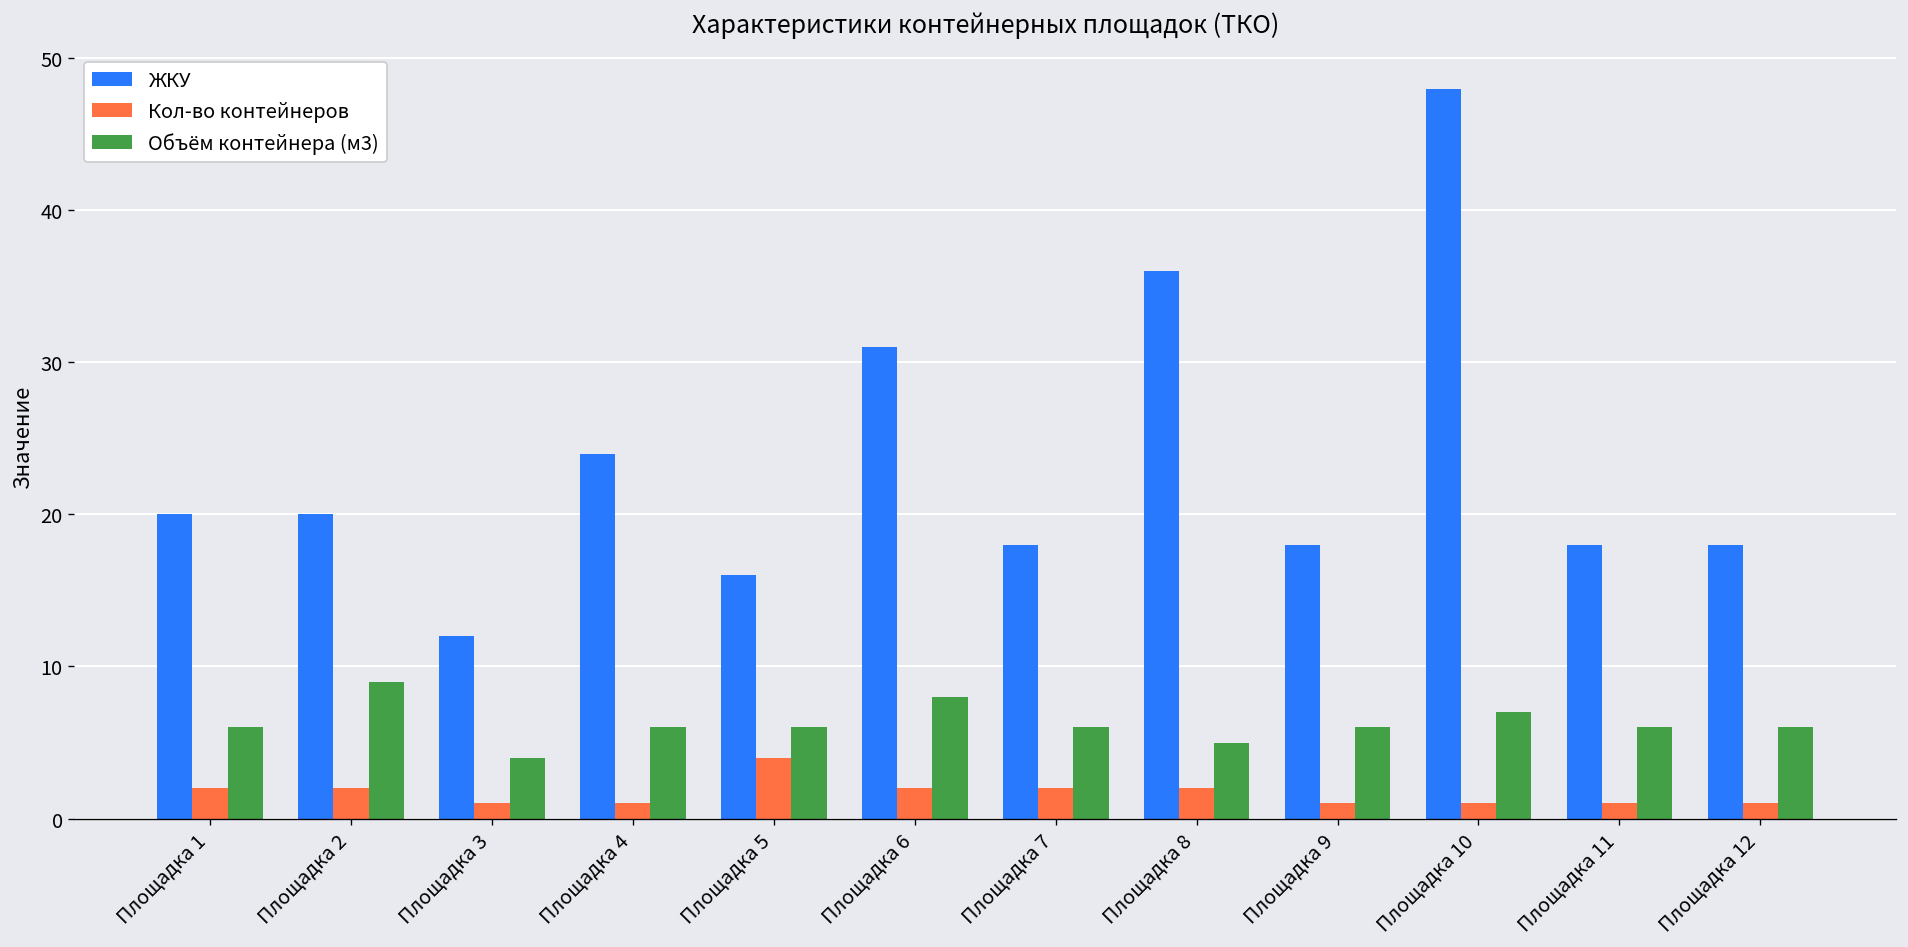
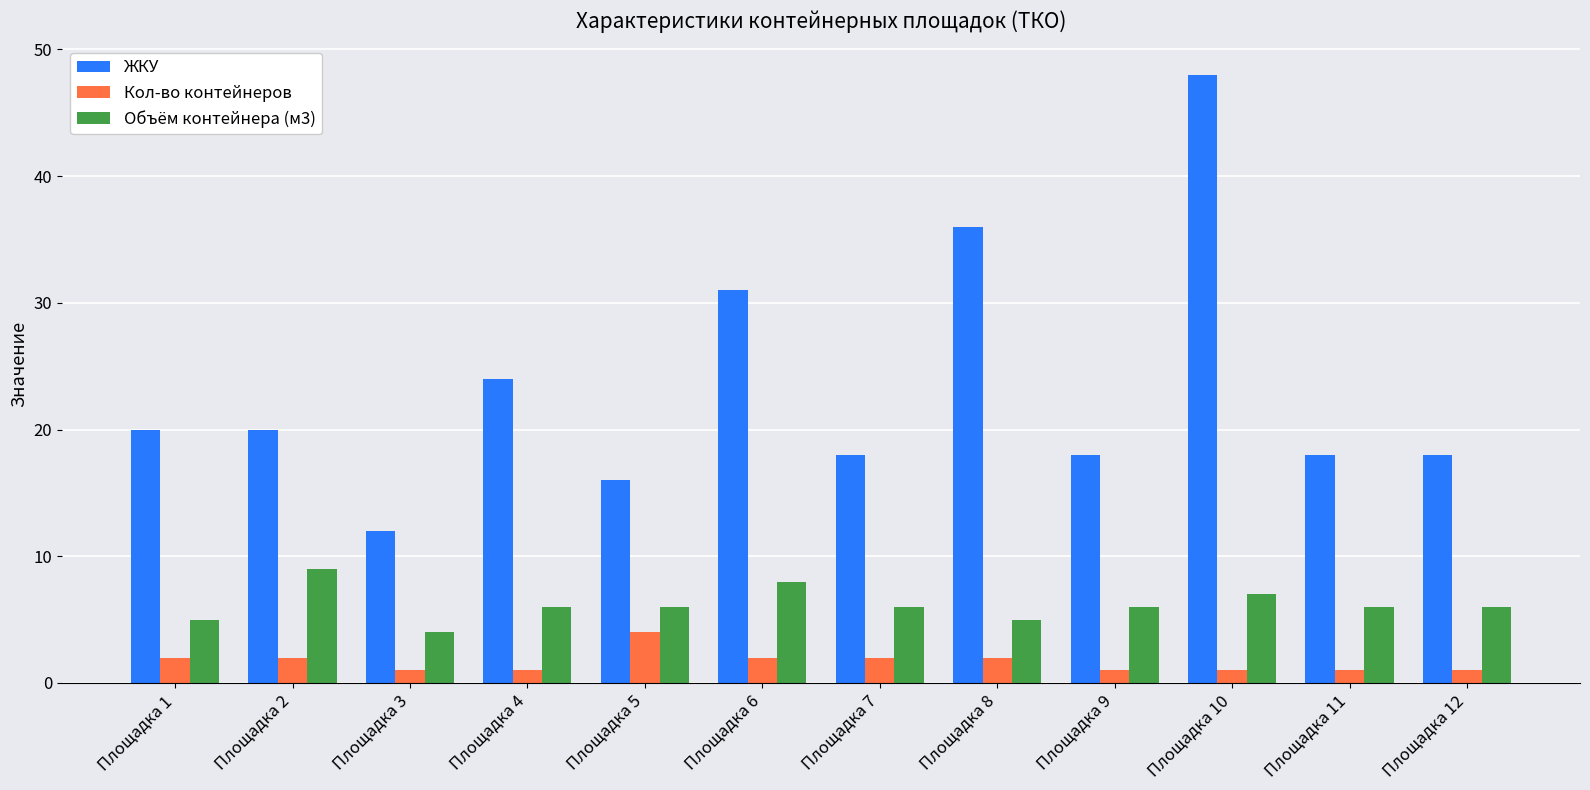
Объём контейнера (м3), Площадка 1: 6 -> 5
